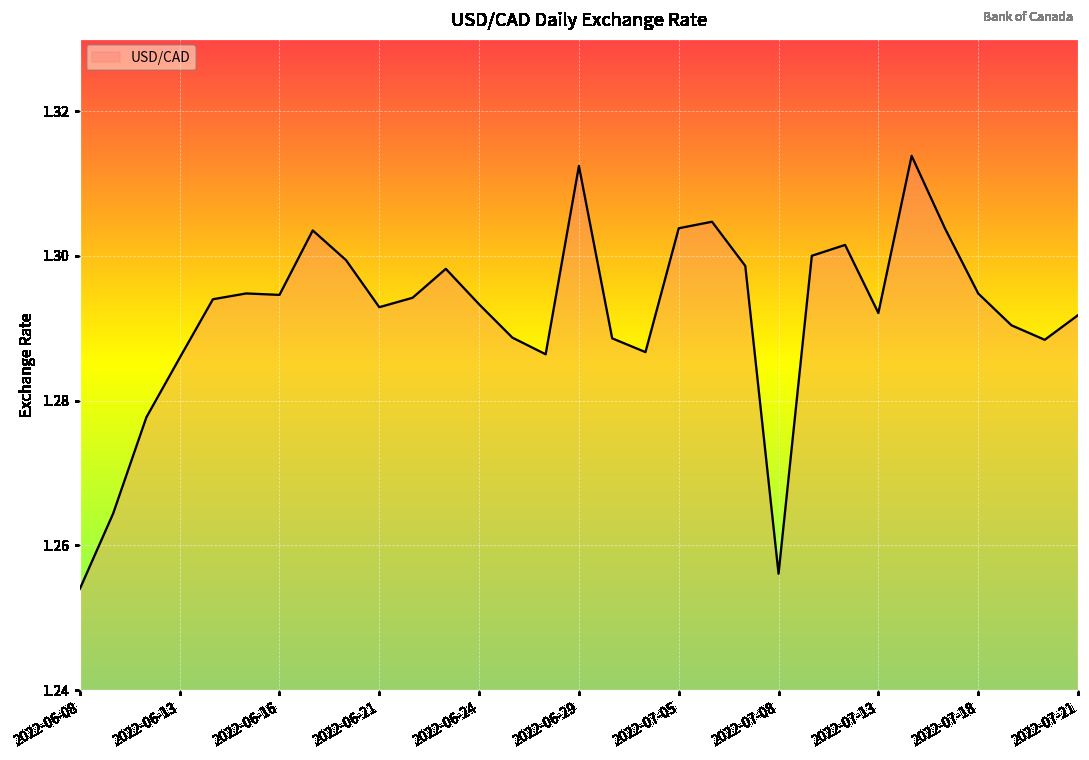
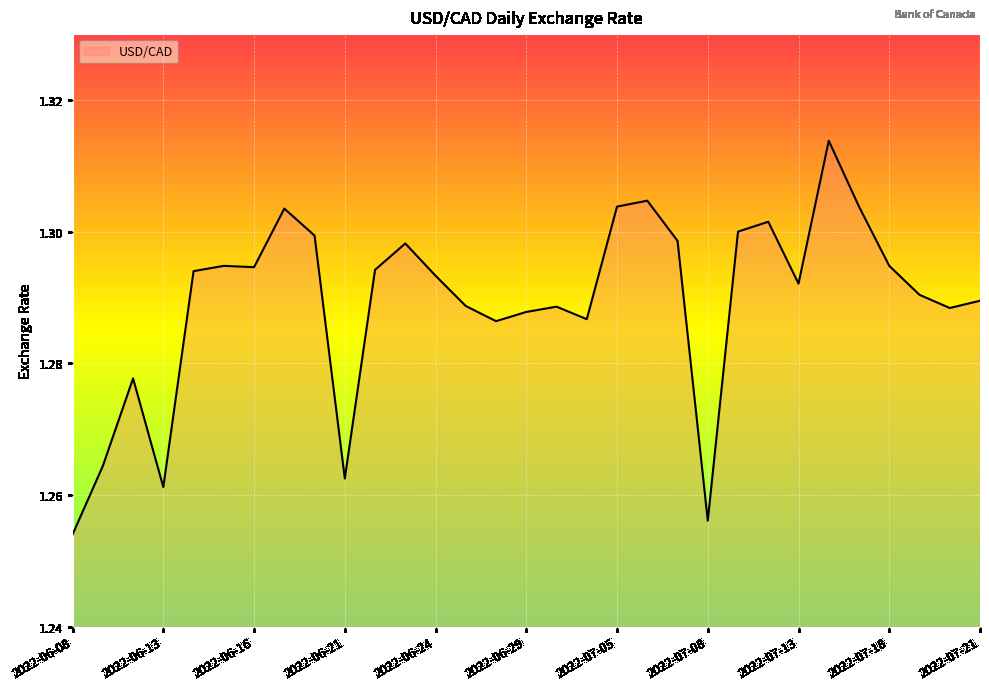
2022-06-13: 1.286 -> 1.261
2022-06-21: 1.293 -> 1.263
2022-06-29: 1.312 -> 1.288
2022-07-21: 1.292 -> 1.290
